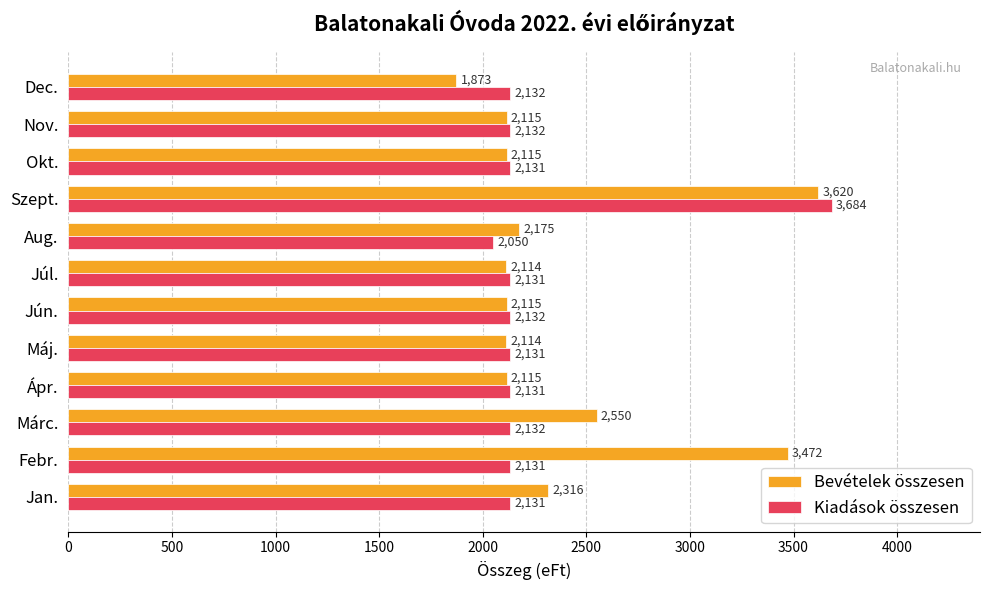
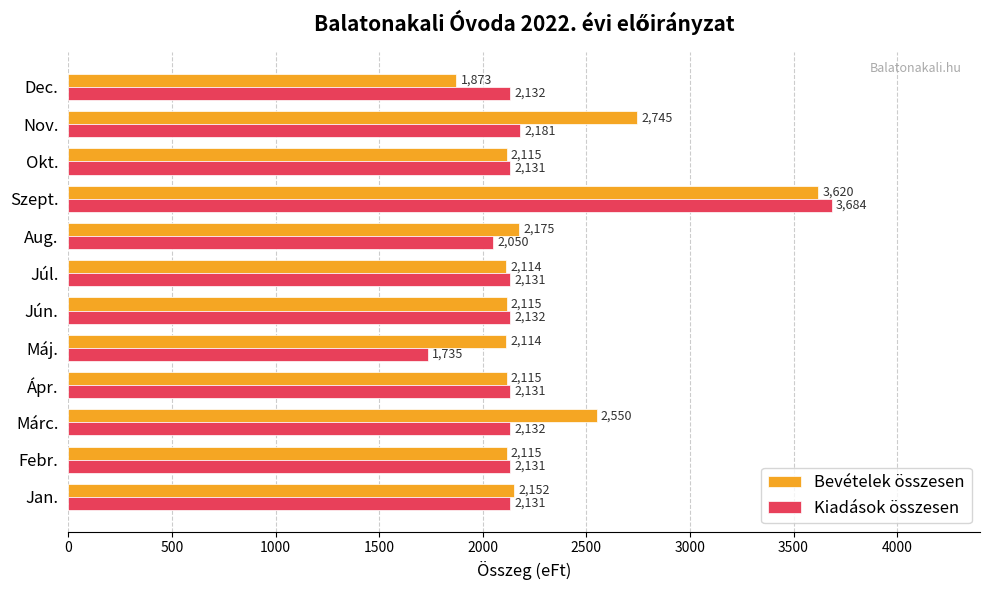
Bevételek összesen, Nov.: 2,115 -> 2,745
Kiadások összesen, Nov.: 2,132 -> 2,181
Kiadások összesen, Máj.: 2,131 -> 1,735
Bevételek összesen, Febr.: 3,472 -> 2,115
Bevételek összesen, Jan.: 2,316 -> 2,152
